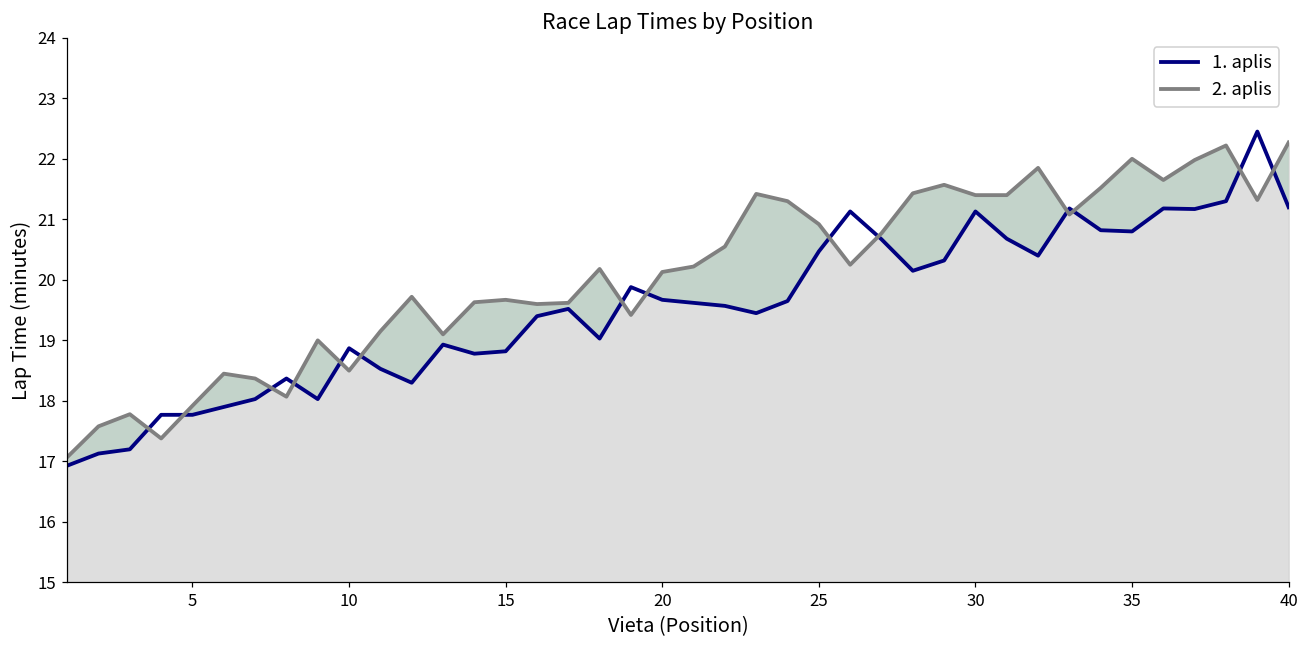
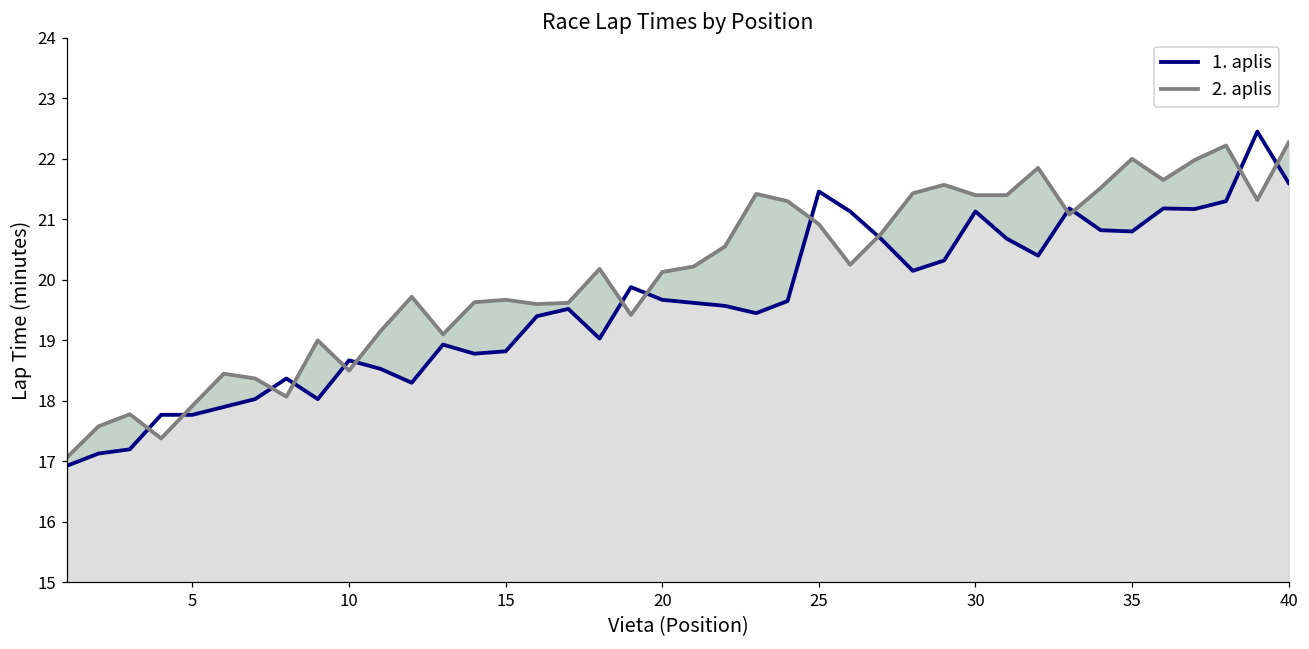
1. aplis, 10: 18.9 -> 18.7
1. aplis, 25: 20.5 -> 21.5
1. aplis, 40: 21.2 -> 21.6
